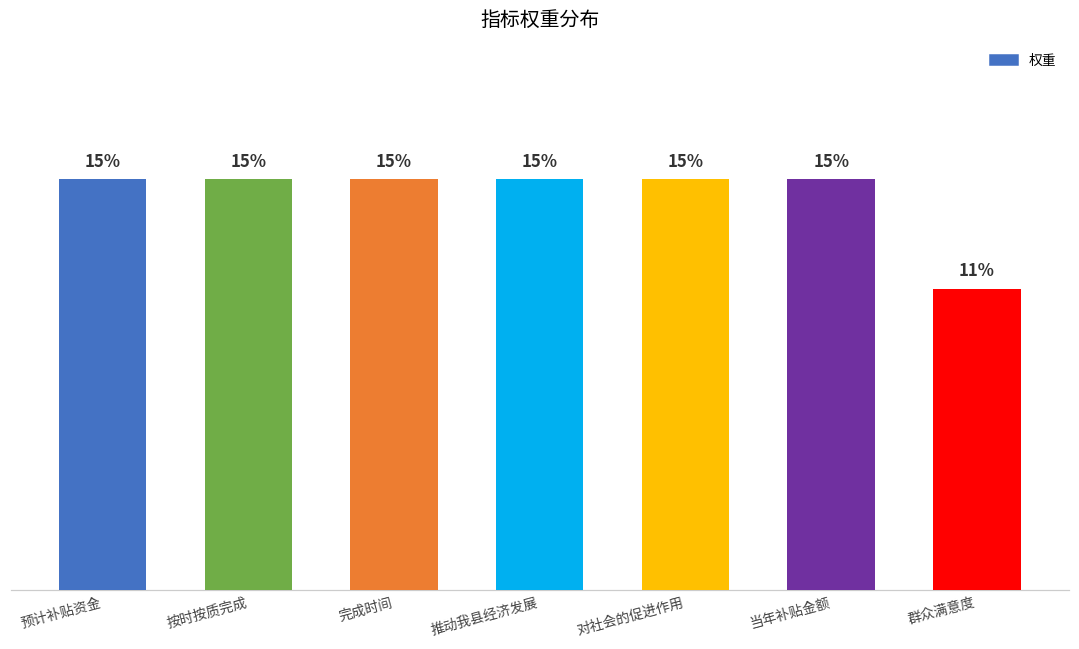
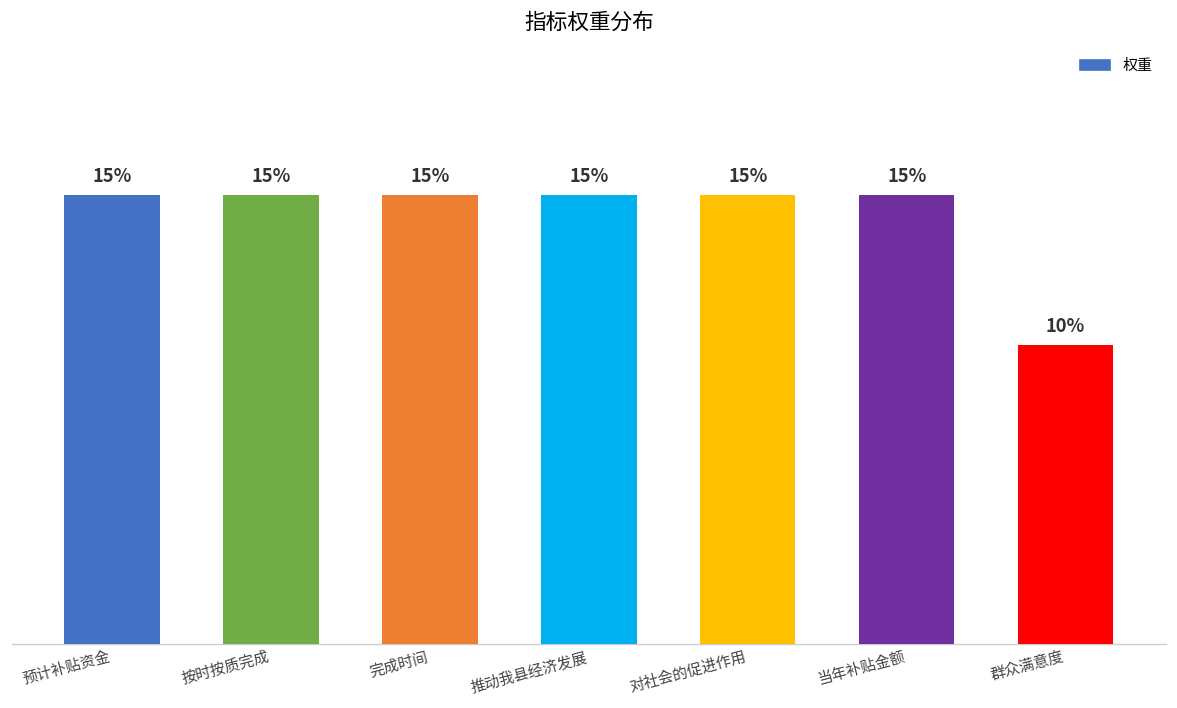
群众满意度: 11% -> 10%
